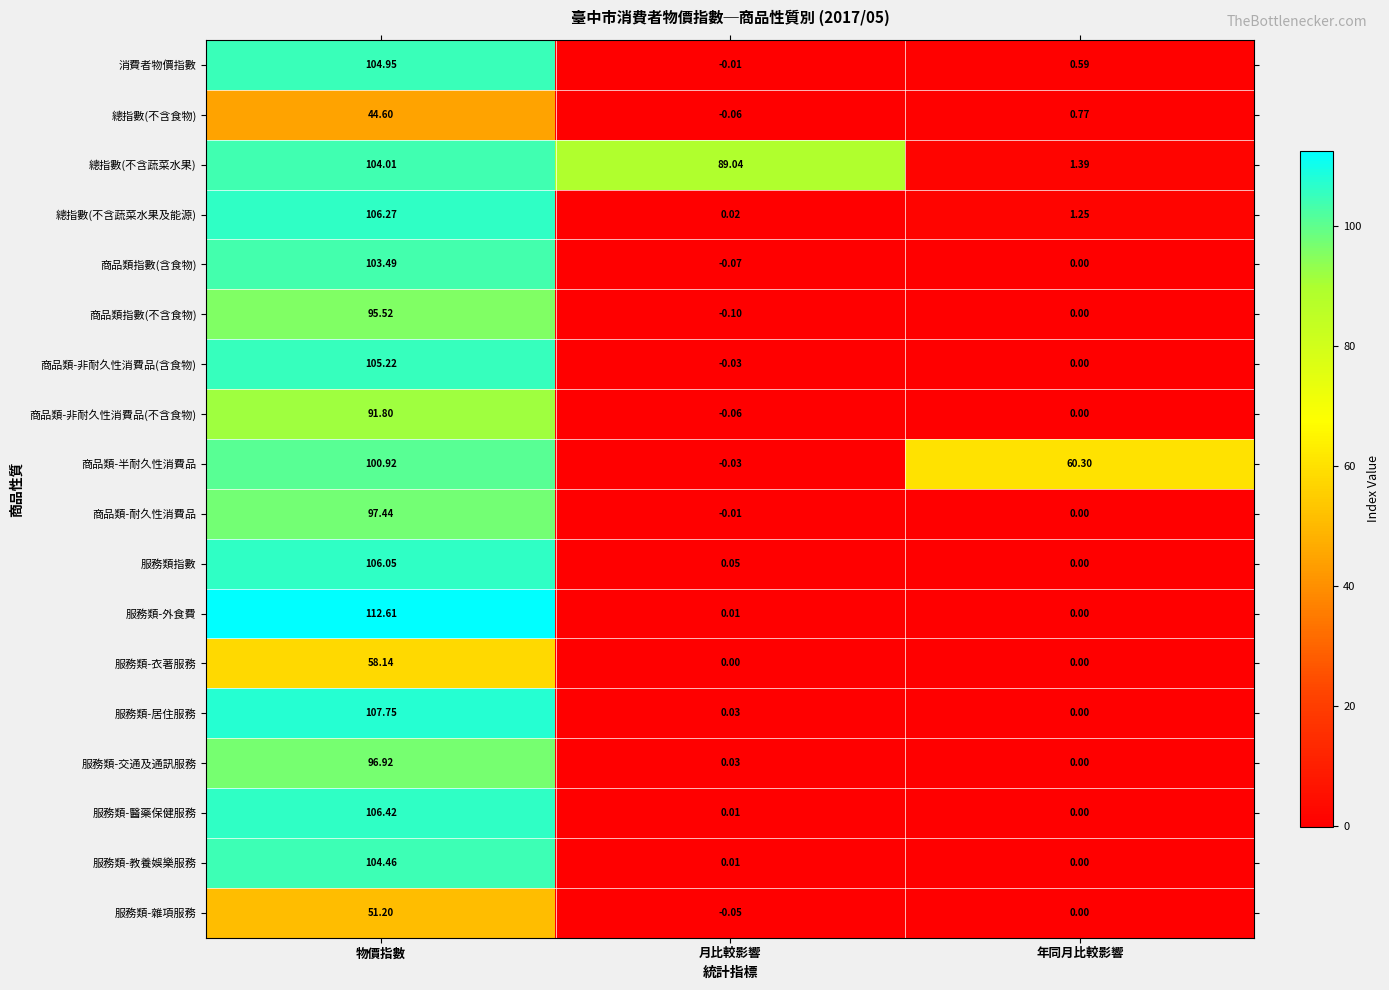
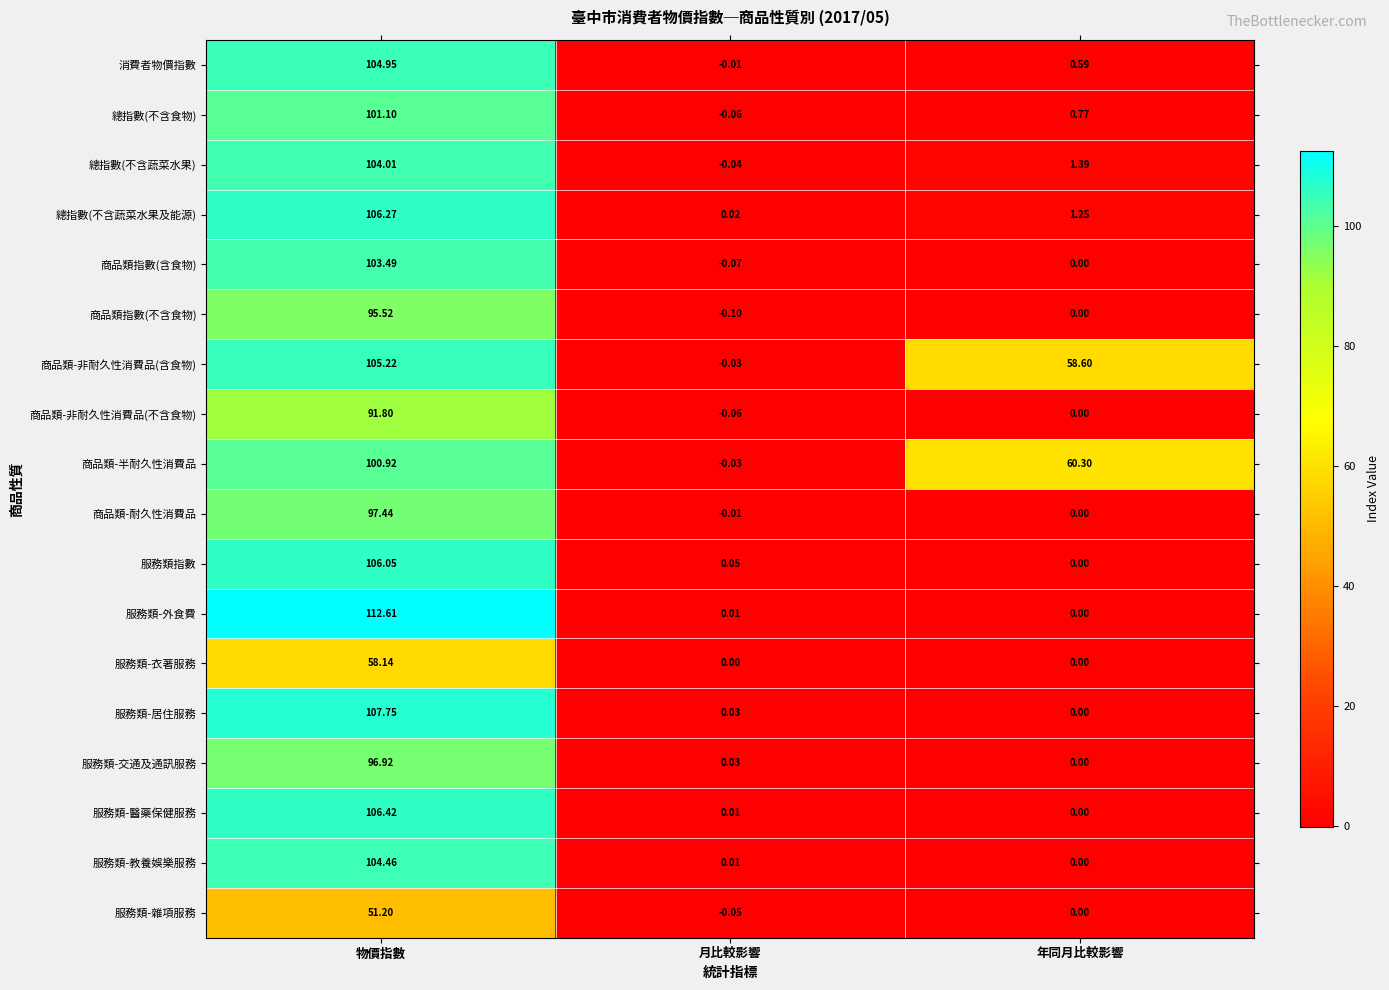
總指數(不含食物), 物價指數: 44.60 -> 101.10
總指數(不含蔬菜水果), 月比較影響: 89.04 -> -0.04
商品類-非耐久性消費品(含食物), 年同月比較影響: 0.00 -> 58.60
